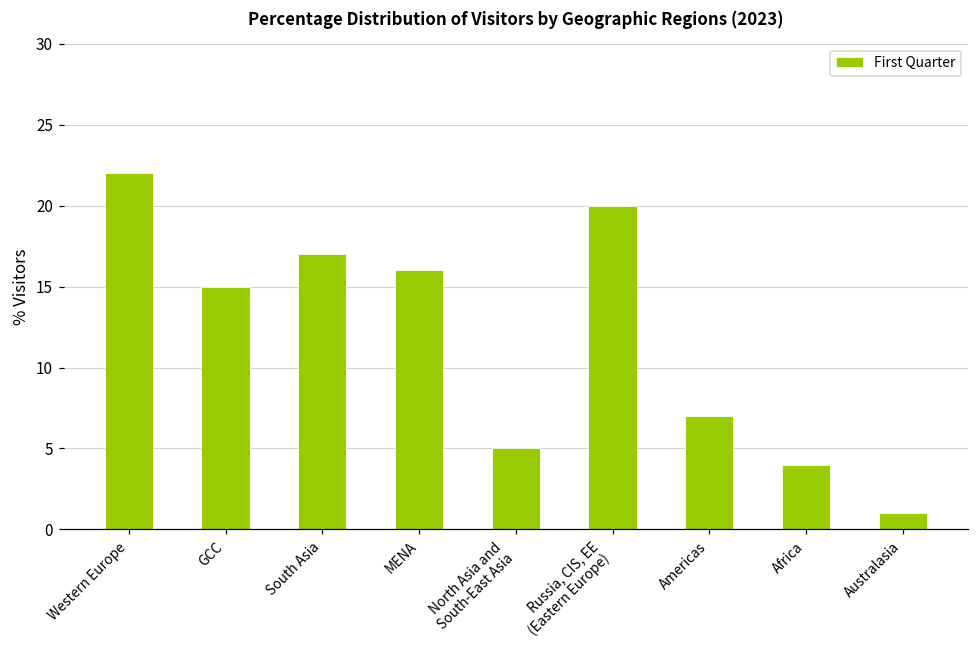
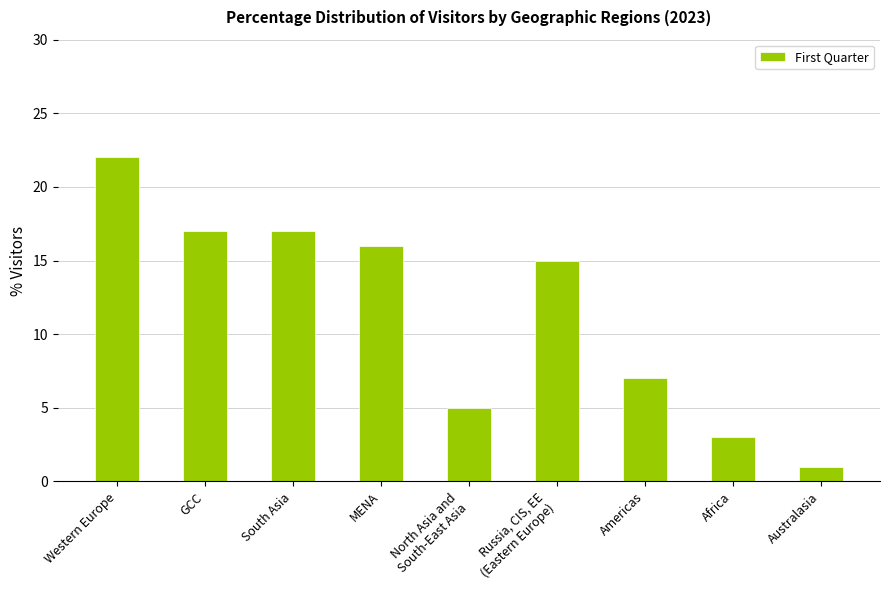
GCC: 15.0 -> 17.0
Russia, CIS, EE (Eastern Europe): 20.0 -> 15.0
Africa: 4.0 -> 3.0
